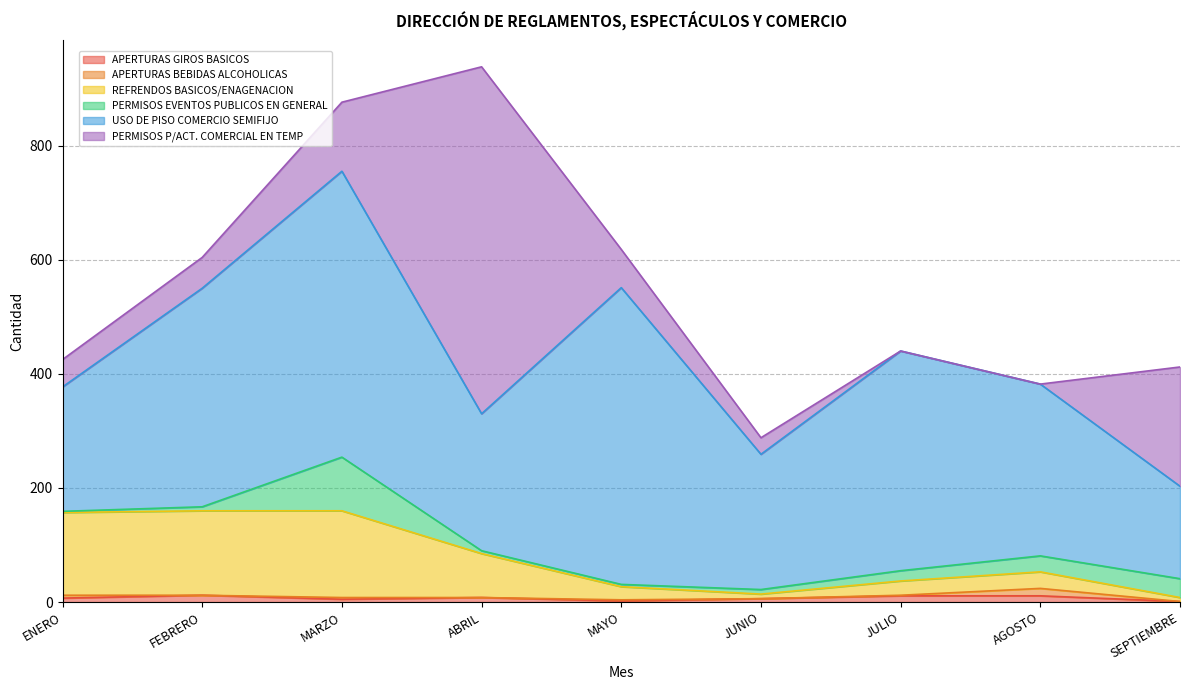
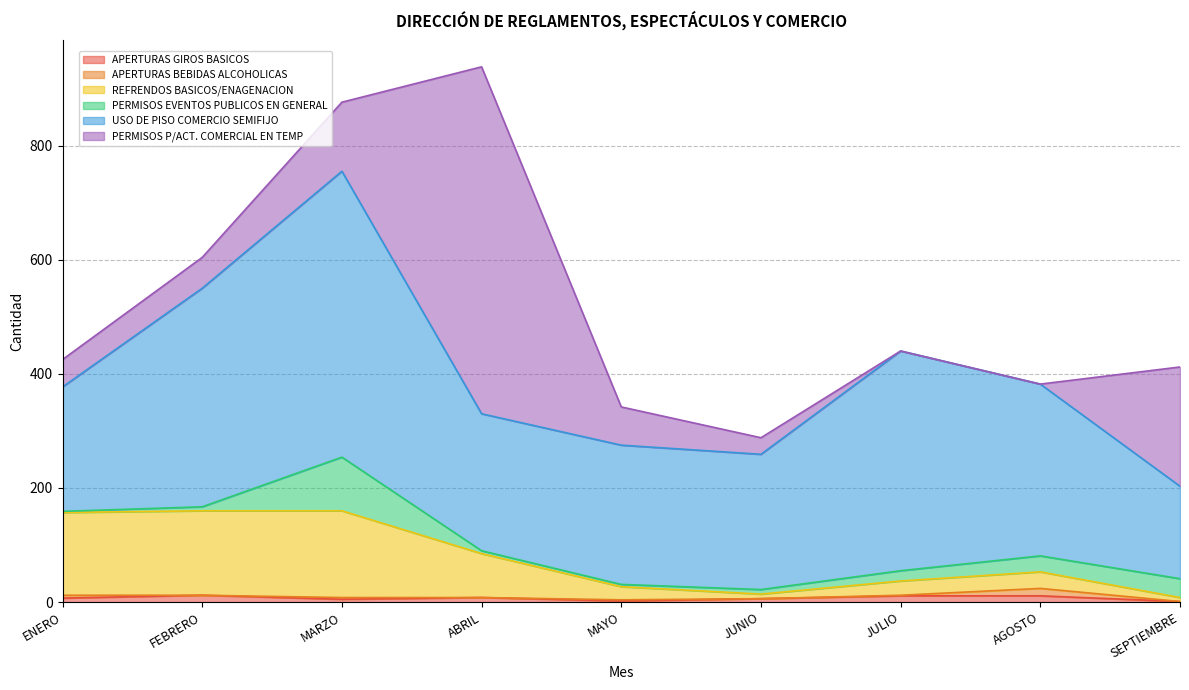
USO DE PISO COMERCIO SEMIFIJO, MAYO: 520 -> 240
